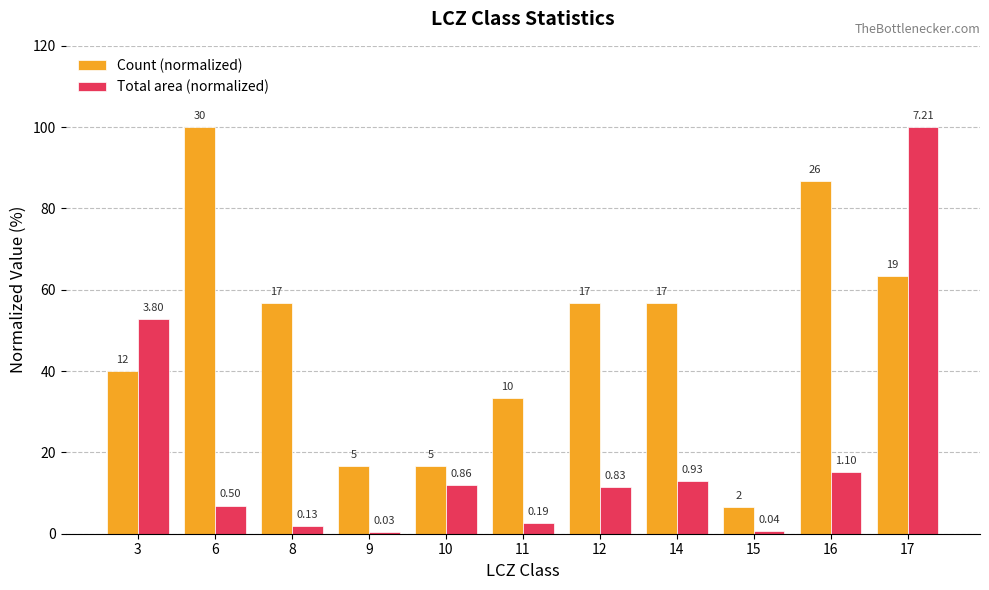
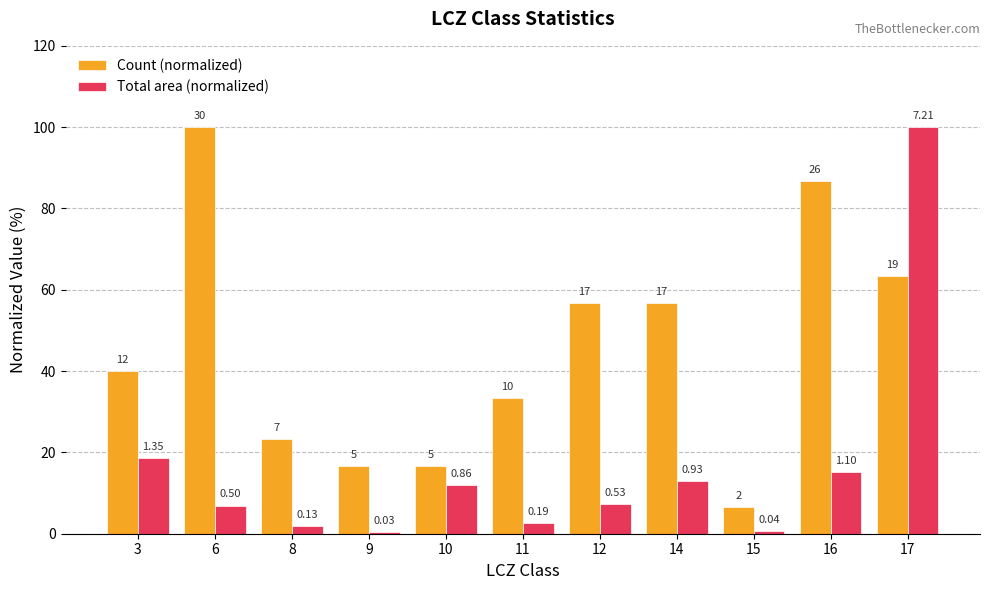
Total area (normalized), 3: 3.80 -> 1.35
Count (normalized), 8: 17 -> 7
Total area (normalized), 12: 0.83 -> 0.53
